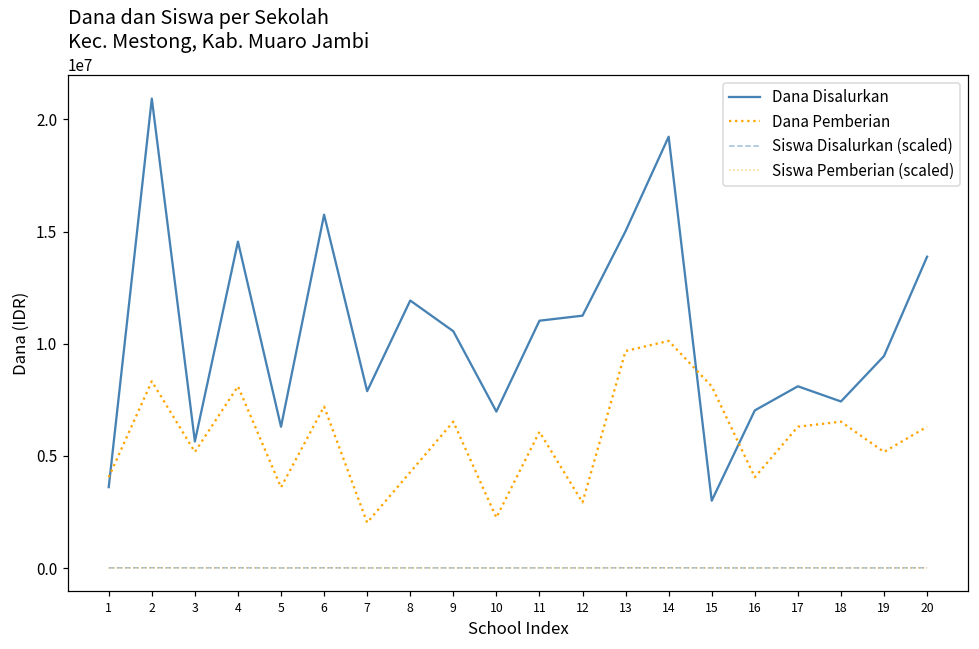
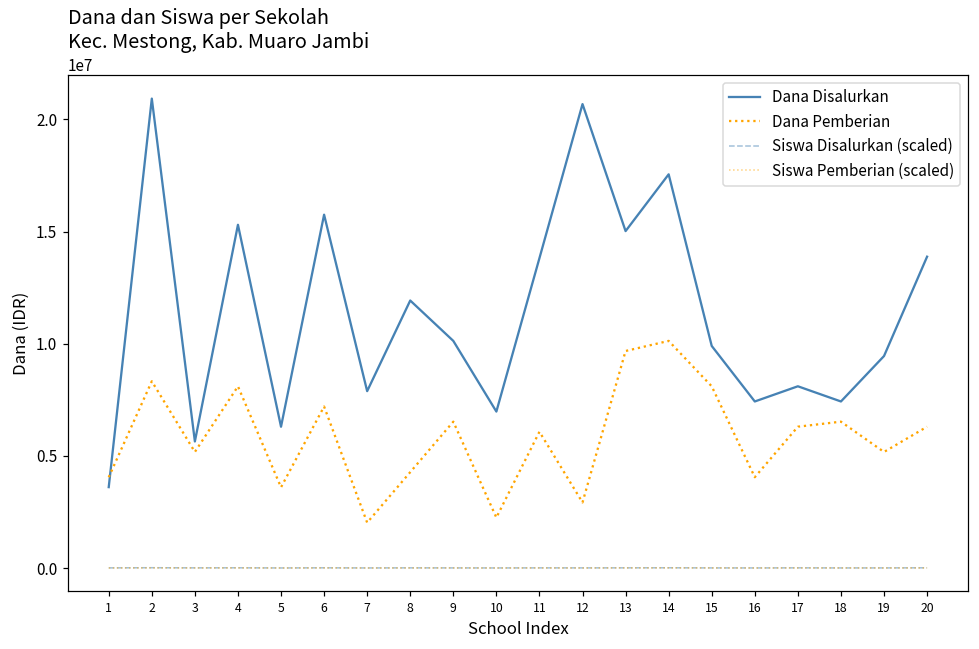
Dana Disalurkan, 4: 14500000 -> 15300000
Dana Disalurkan, 9: 10600000 -> 10100000
Dana Disalurkan, 11: 11000000 -> 13800000
Dana Disalurkan, 12: 11300000 -> 20700000
Dana Disalurkan, 14: 19200000 -> 17600000
Dana Disalurkan, 15: 3000000 -> 9900000
Dana Disalurkan, 16: 7000000 -> 7400000
